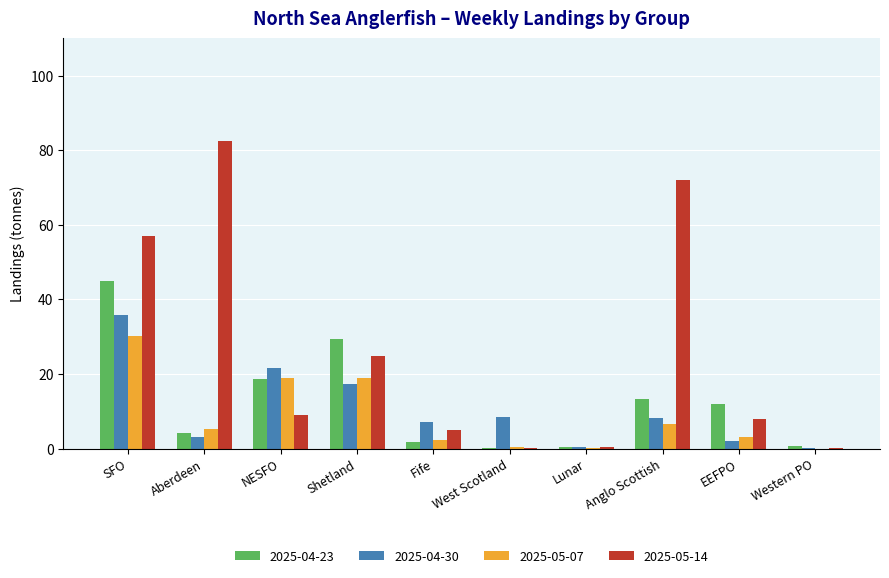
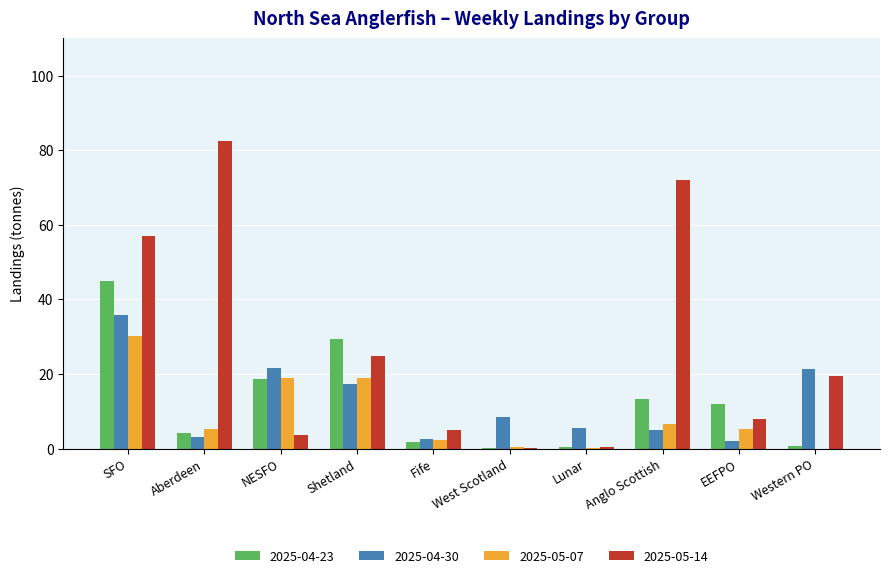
2025-05-14, NESFO: 9 -> 4
2025-04-30, Fife: 7 -> 3
2025-04-30, Lunar: 0 -> 5
2025-04-30, Anglo Scottish: 8 -> 5
2025-05-07, EEFPO: 3 -> 5
2025-04-30, Western PO: 0 -> 21
2025-05-14, Western PO: 0 -> 19
